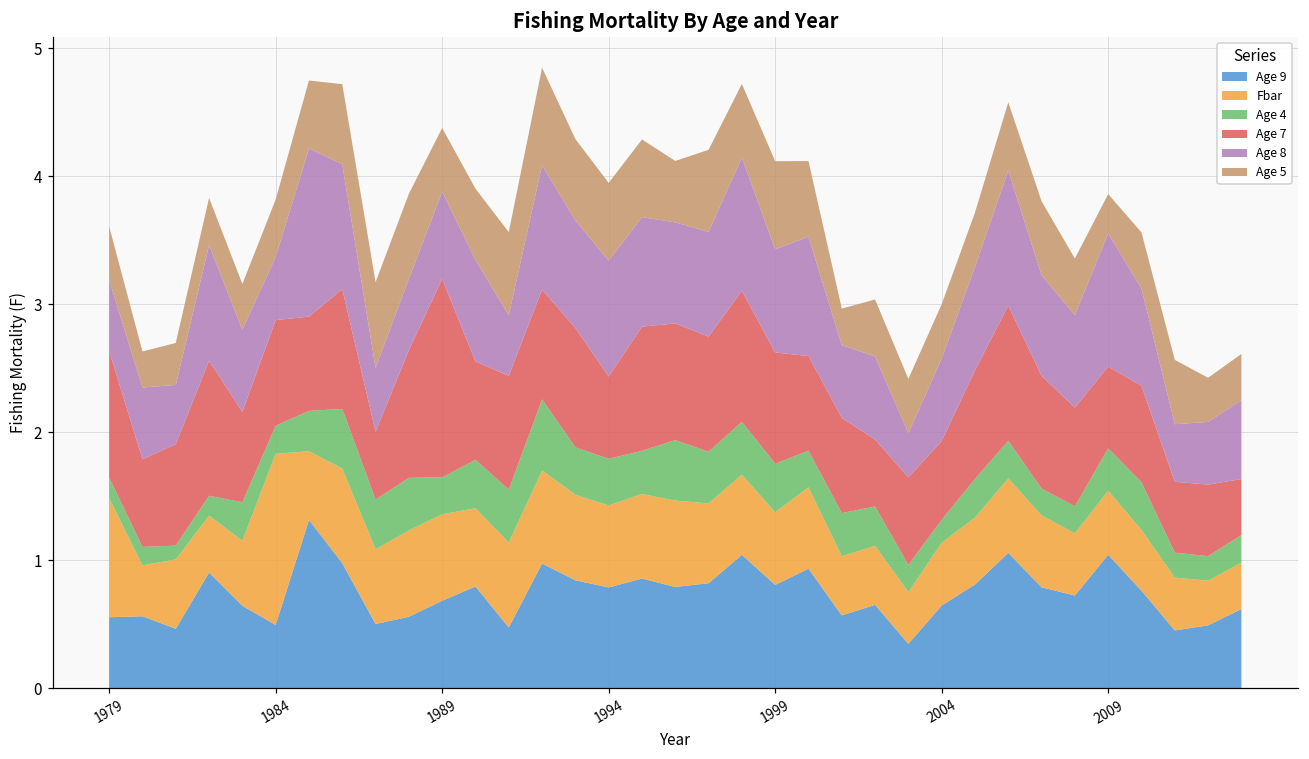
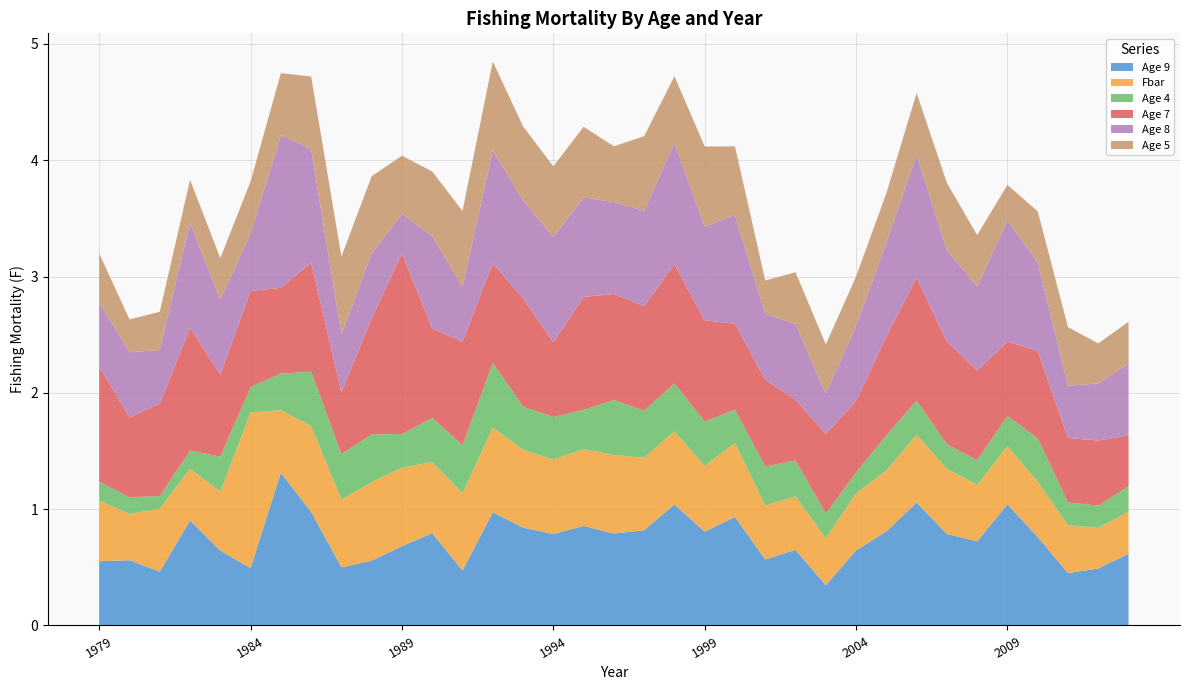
Fbar, 1979: 0.93 -> 0.52
Age 8, 1989: 0.68 -> 0.34
Age 4, 2009: 0.33 -> 0.26
